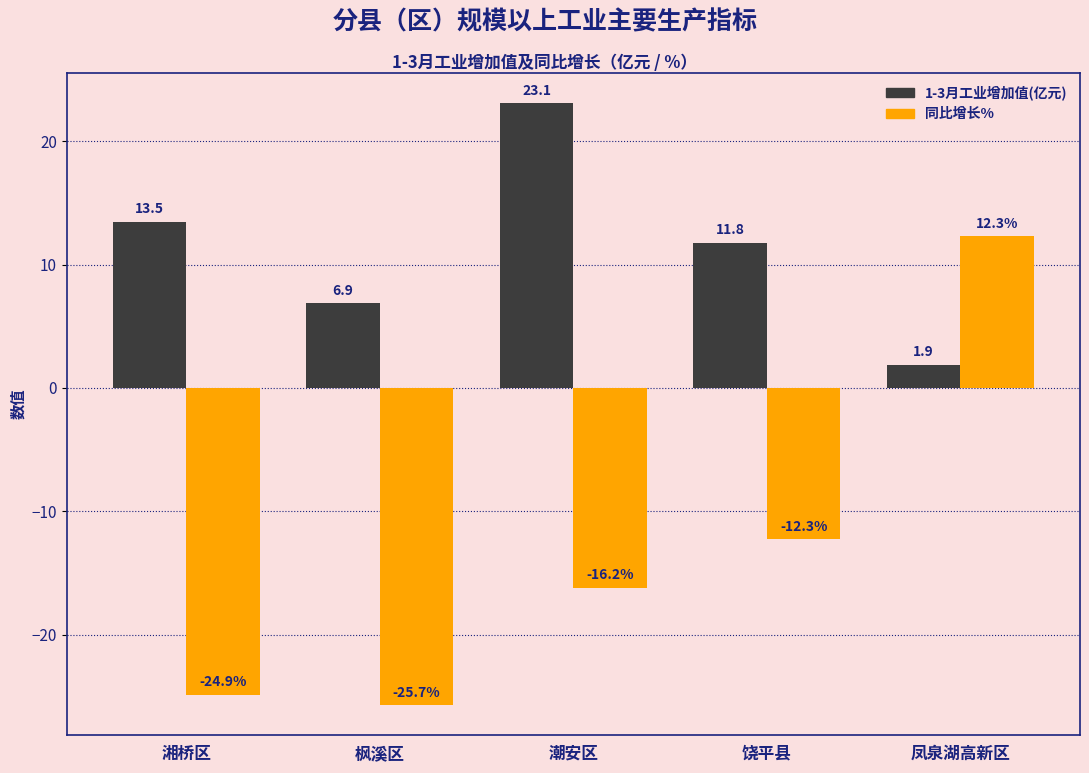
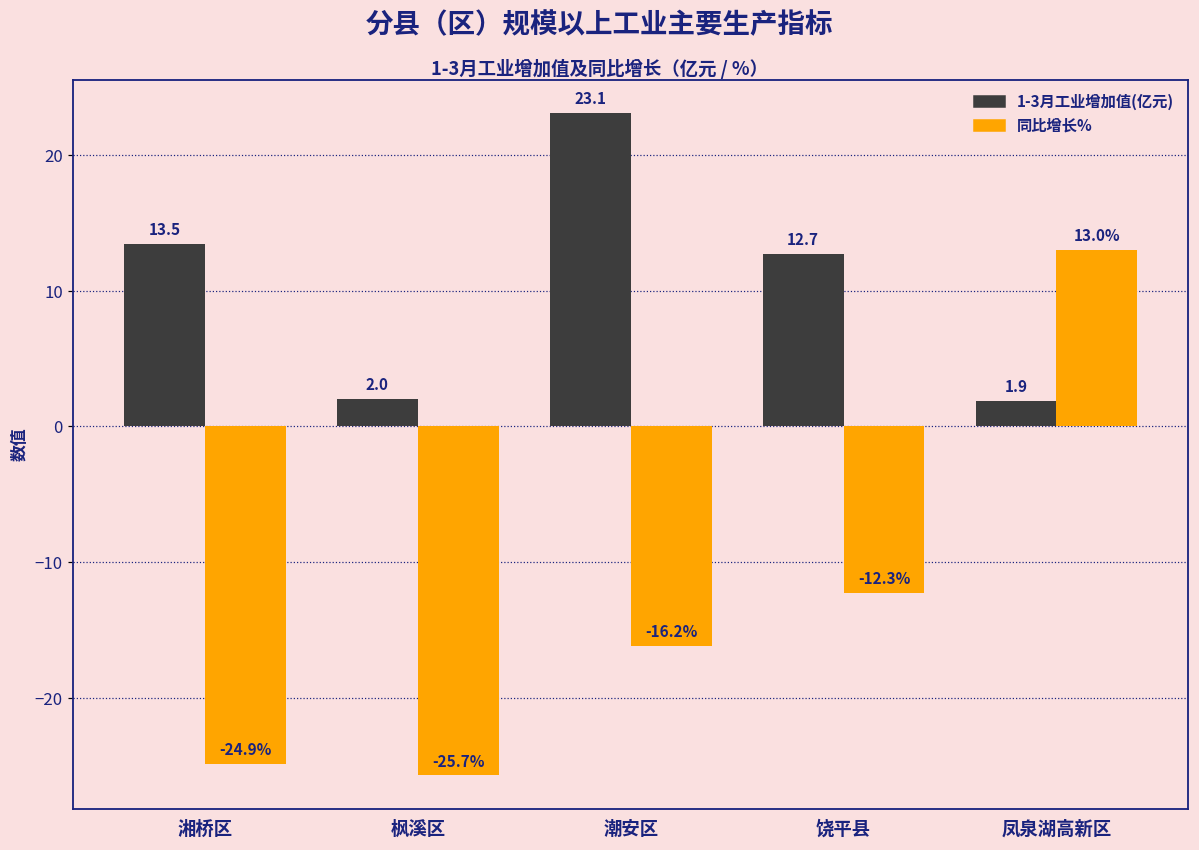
1-3月工业增加值(亿元), 枫溪区: 6.9 -> 2.0
1-3月工业增加值(亿元), 饶平县: 11.8 -> 12.7
同比增长%, 凤泉湖高新区: 12.3% -> 13.0%
